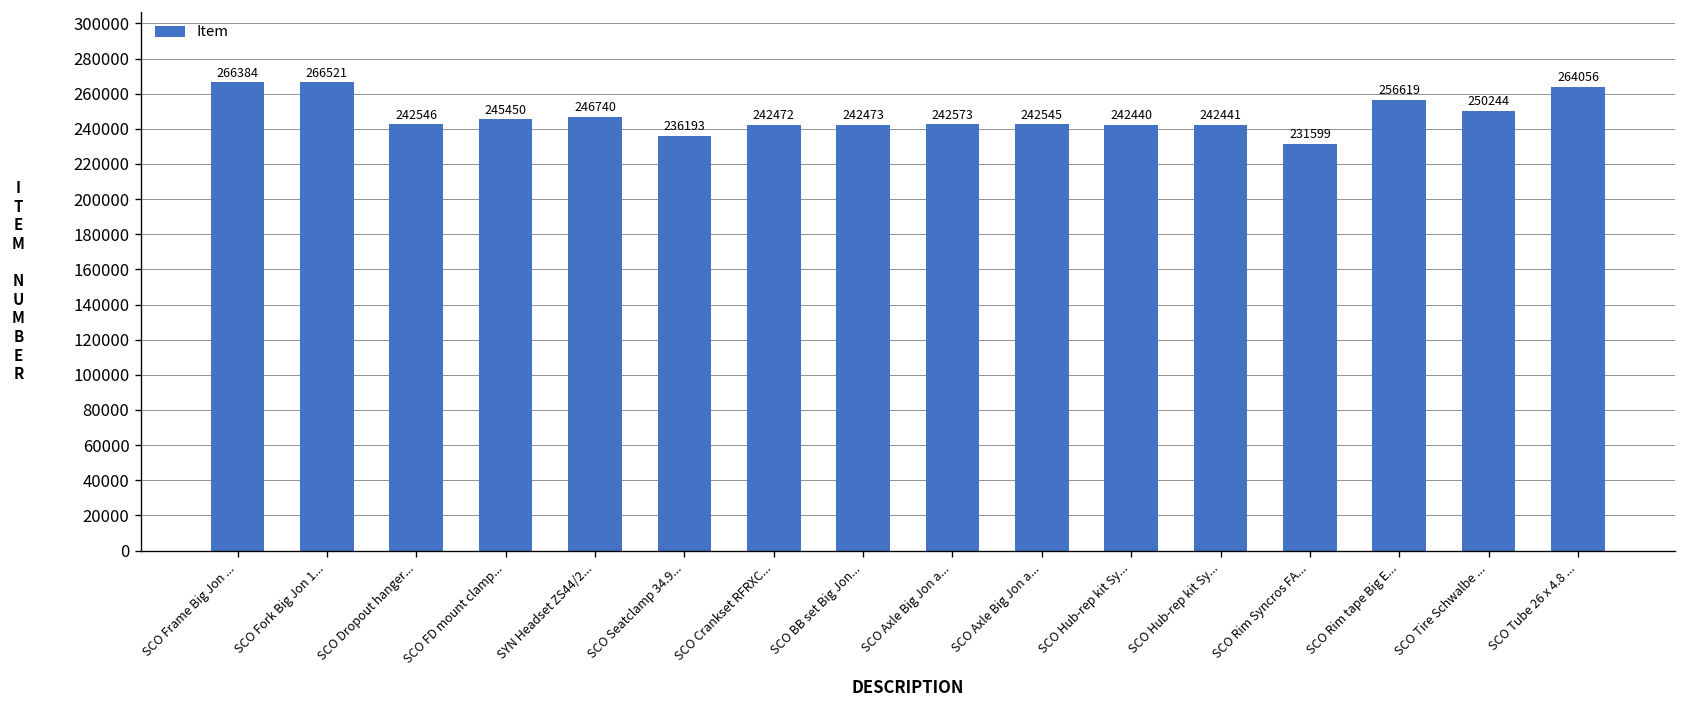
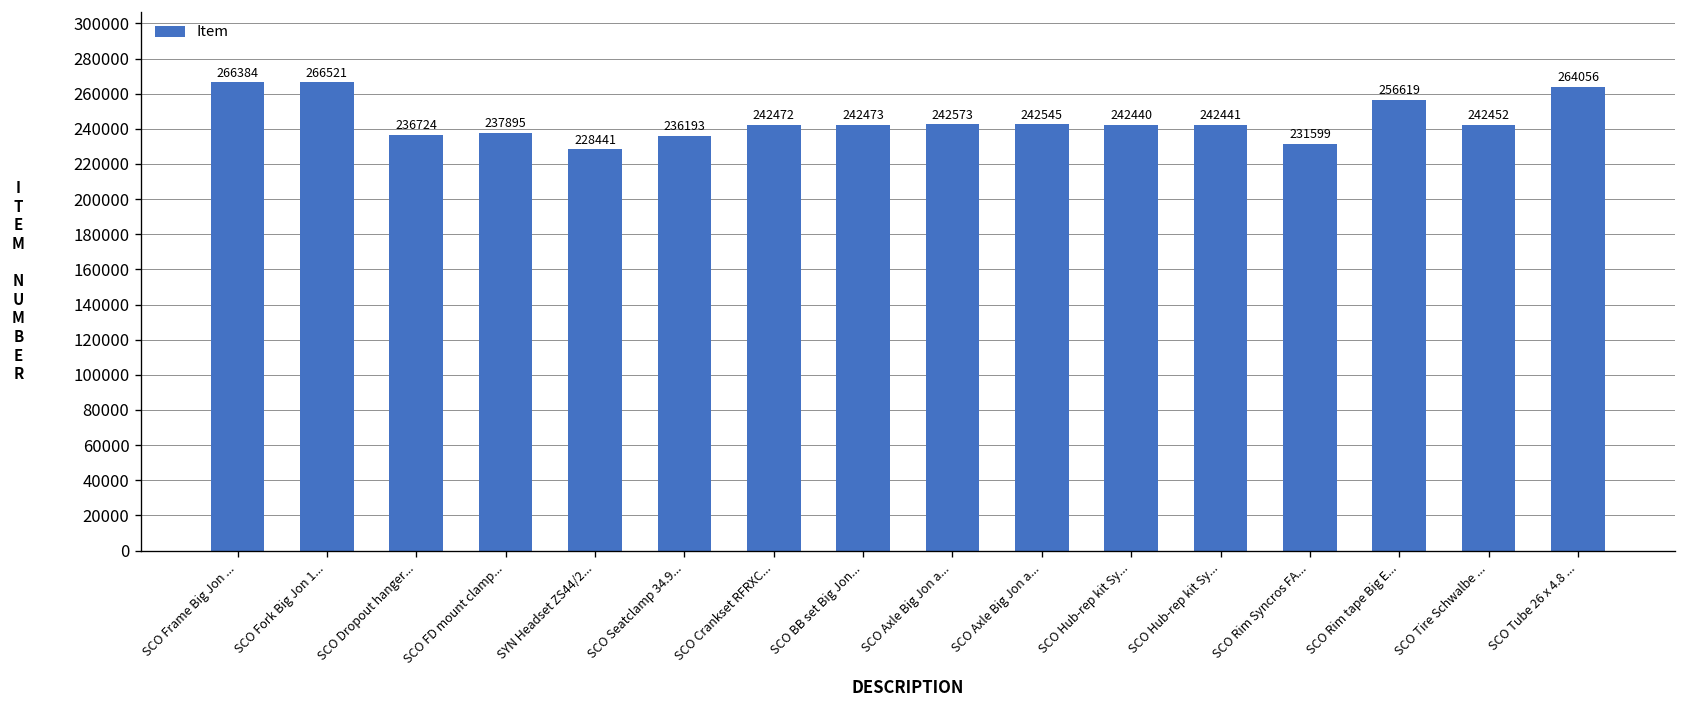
SCO Dropout hanger...: 242546 -> 236724
SCO FD mount clamp...: 245450 -> 237895
SYN Headset ZS44/2...: 246740 -> 228441
SCO Tire Schwalbe ...: 250244 -> 242452
